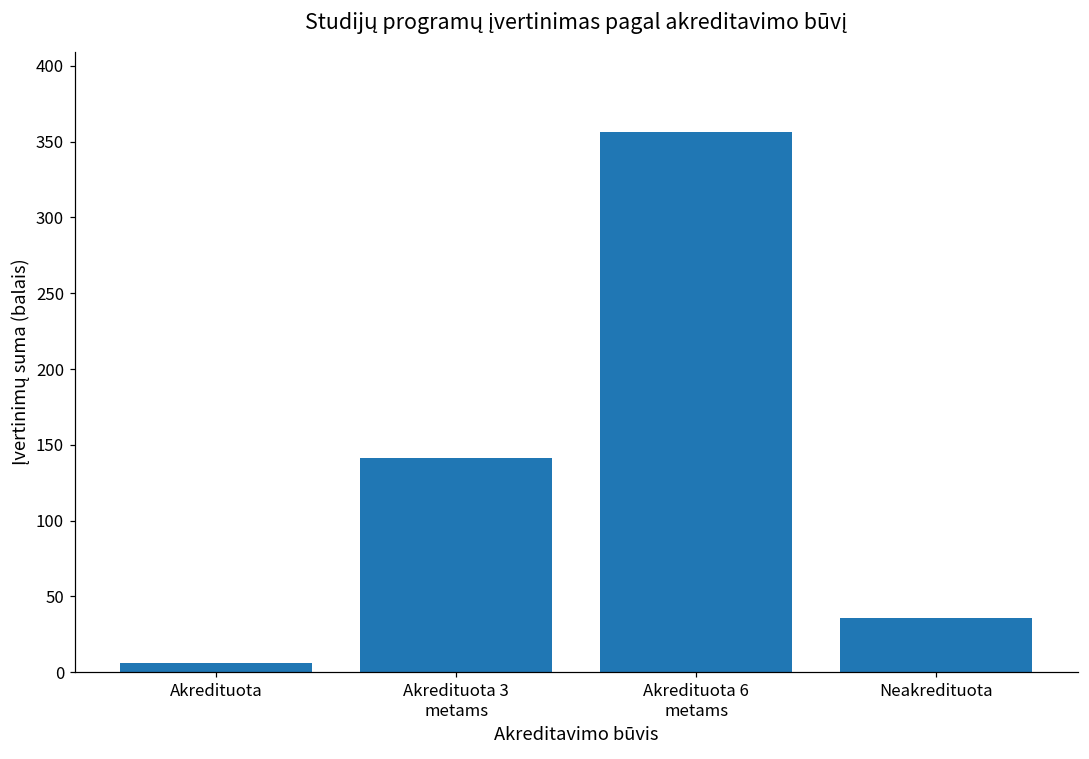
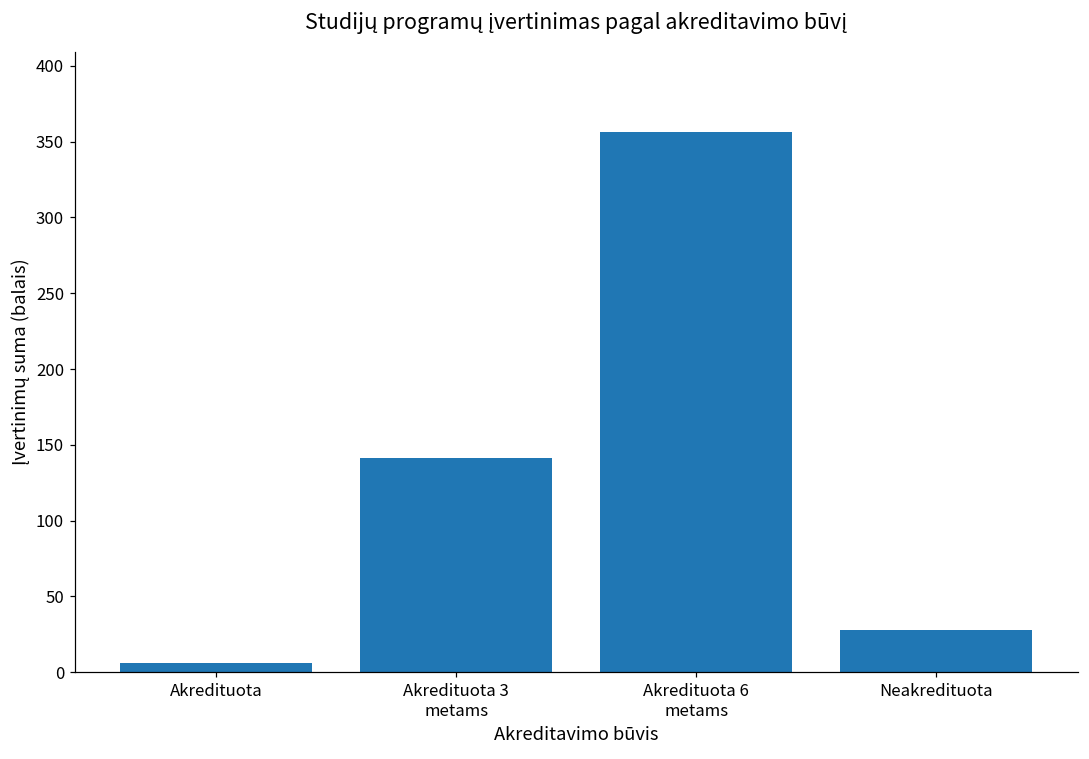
Neakredituota: 36 -> 28
